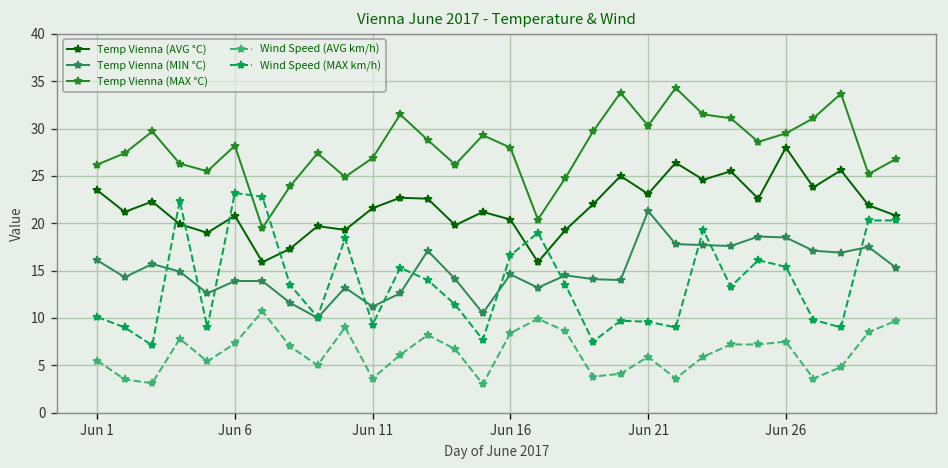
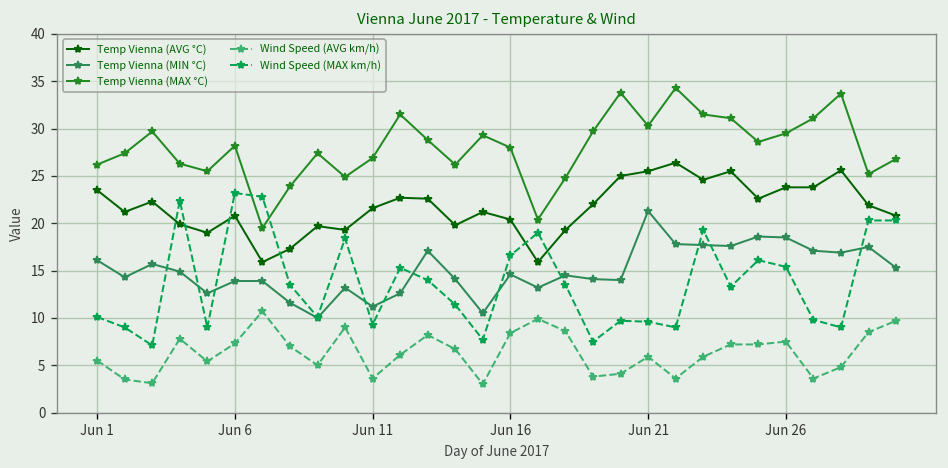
Temp Vienna (AVG °C), Jun 21: 23 -> 26
Temp Vienna (AVG °C), Jun 26: 28 -> 24
